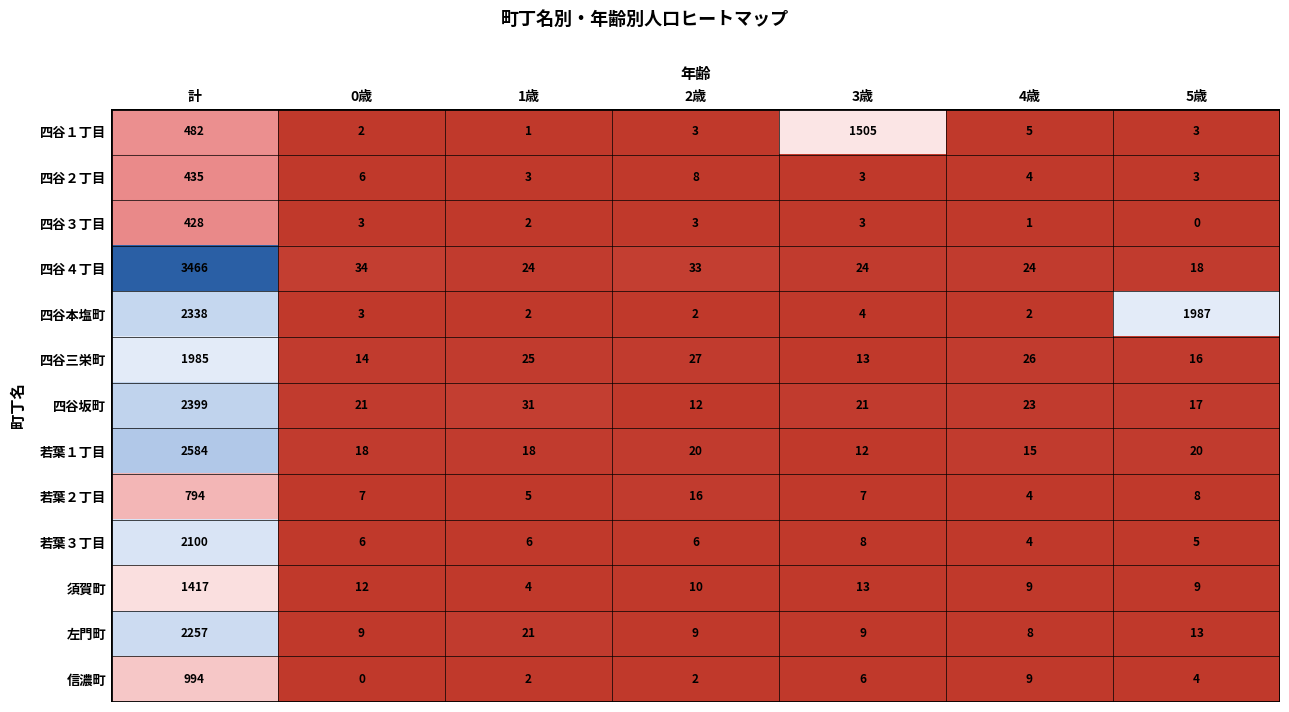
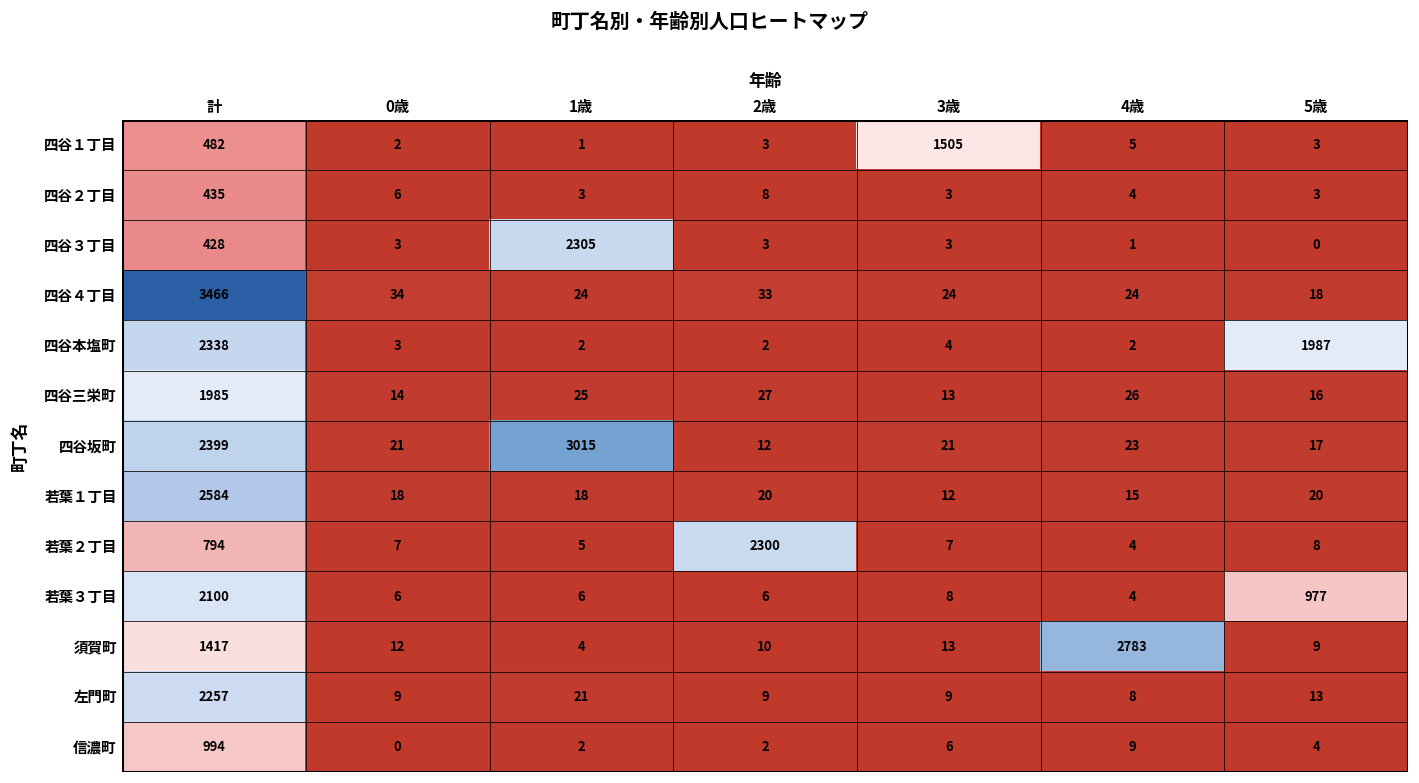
四谷３丁目, 1歳: 2 -> 2305
四谷坂町, 1歳: 31 -> 3015
若葉２丁目, 2歳: 16 -> 2300
若葉３丁目, 5歳: 5 -> 977
須賀町, 4歳: 9 -> 2783
